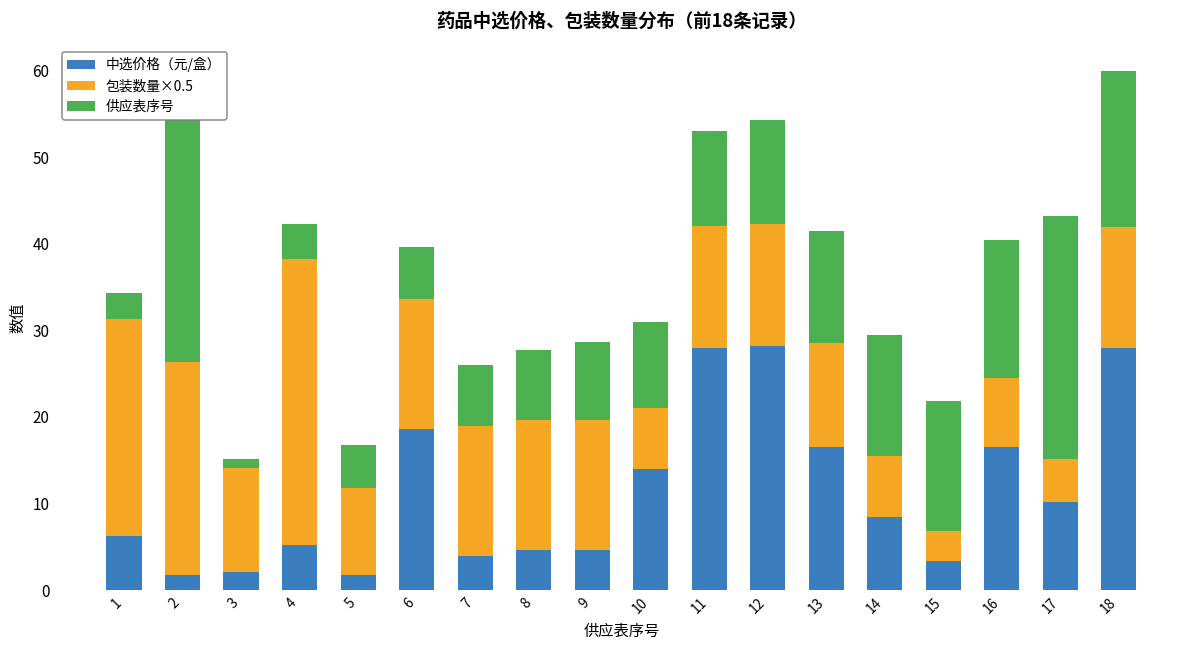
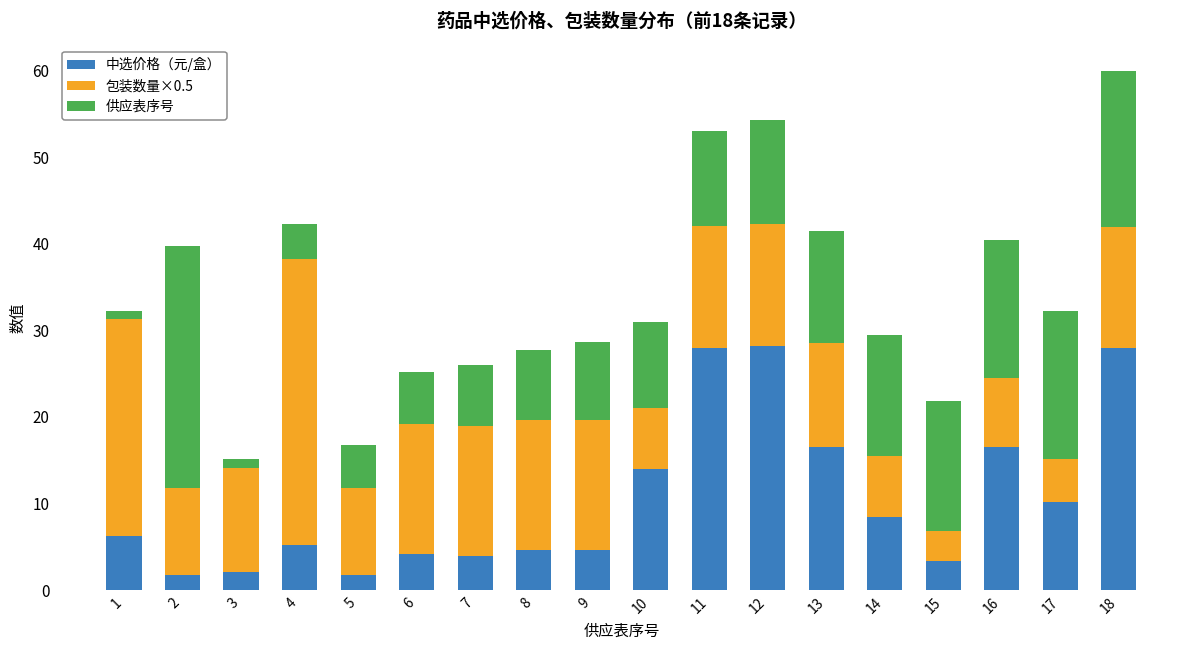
供应表序号, 1: 3 -> 1
包装数量×0.5, 2: 25 -> 10
中选价格（元/盒）, 6: 19 -> 4
供应表序号, 17: 28 -> 17
